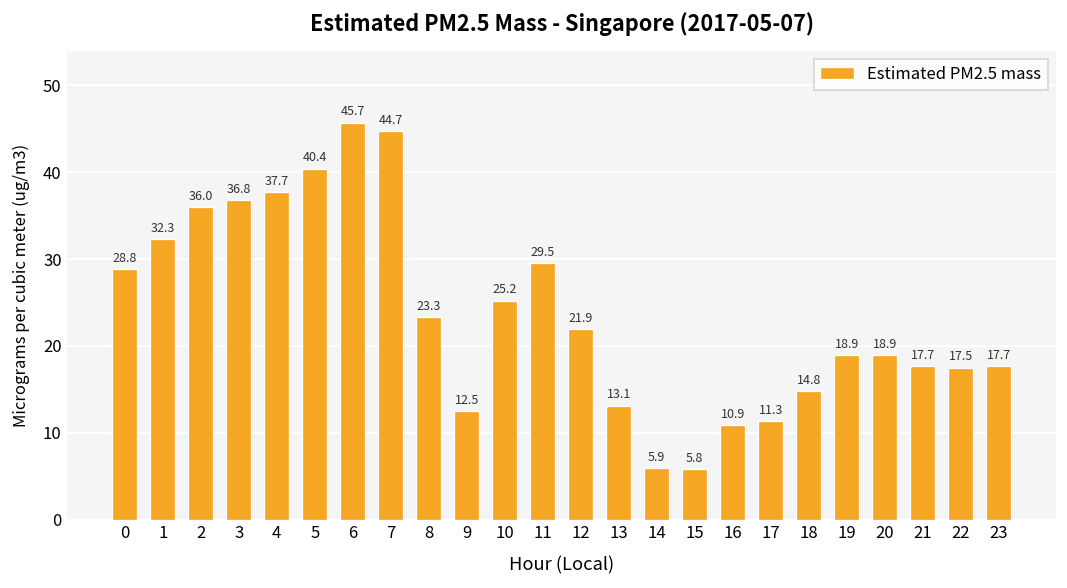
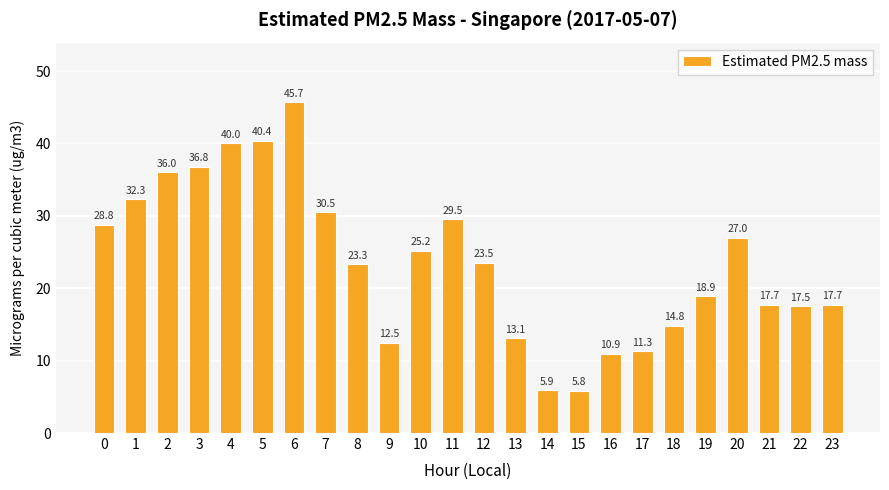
4: 37.7 -> 40.0
7: 44.7 -> 30.5
12: 21.9 -> 23.5
20: 18.9 -> 27.0
